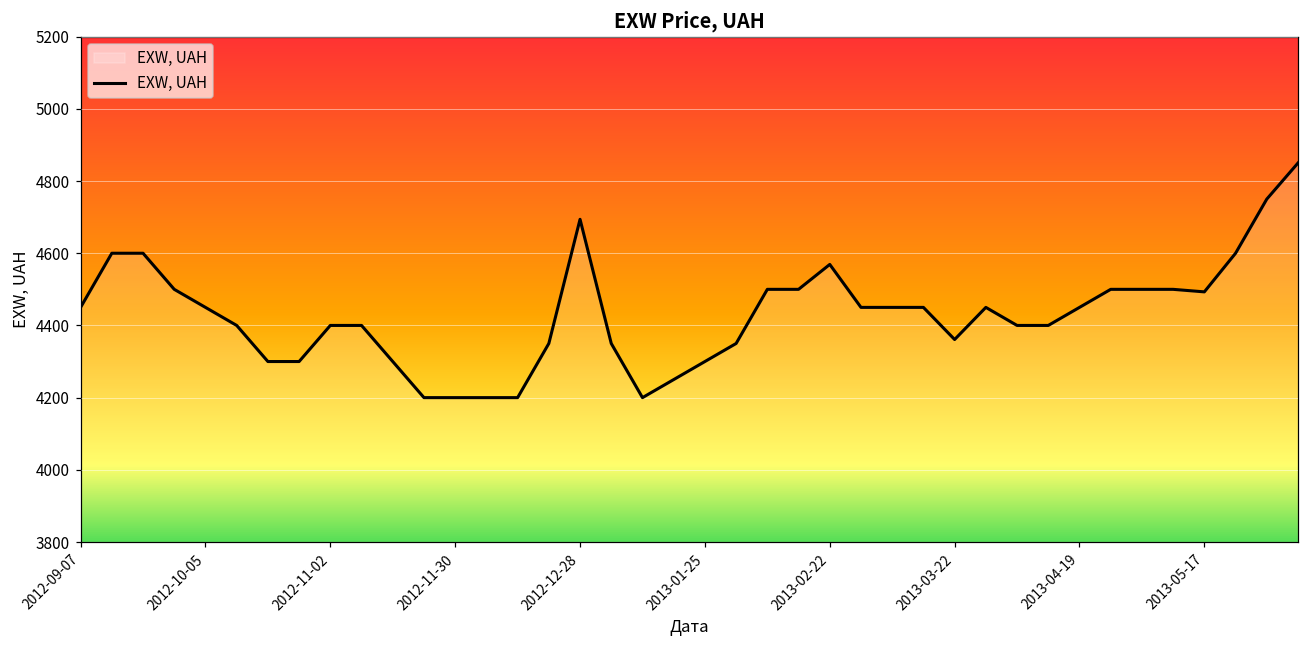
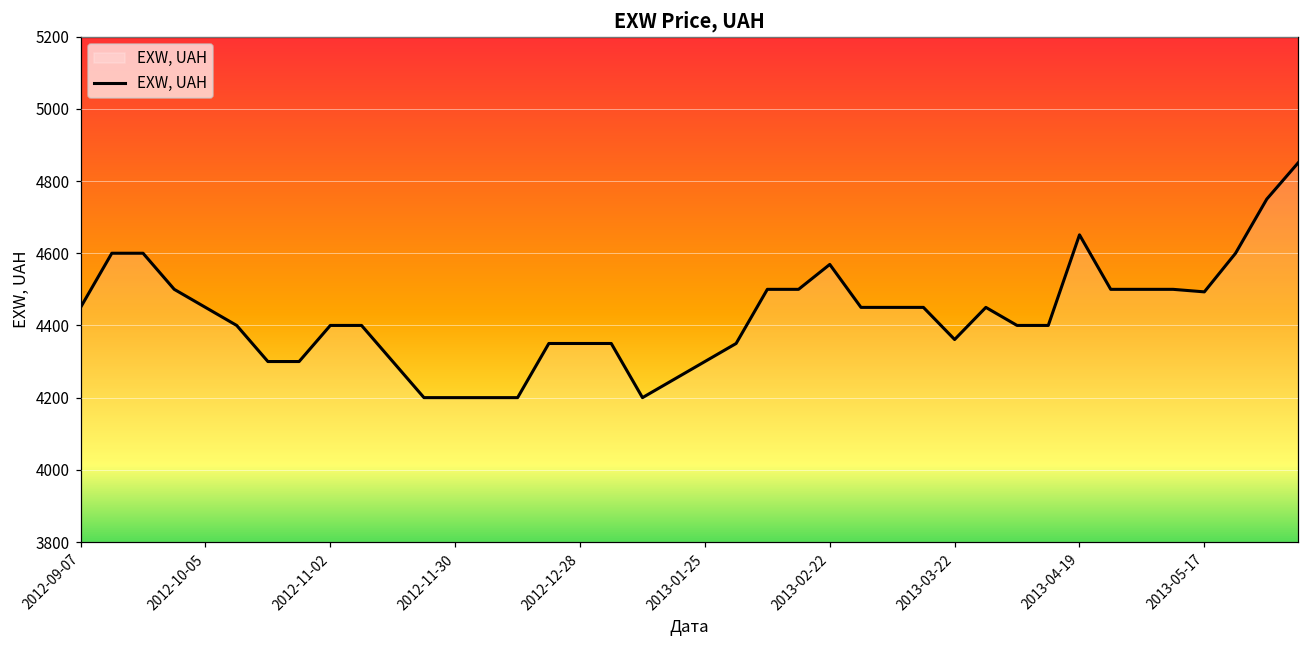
2012-12-28: 4690 -> 4350
2013-04-19: 4450 -> 4650
